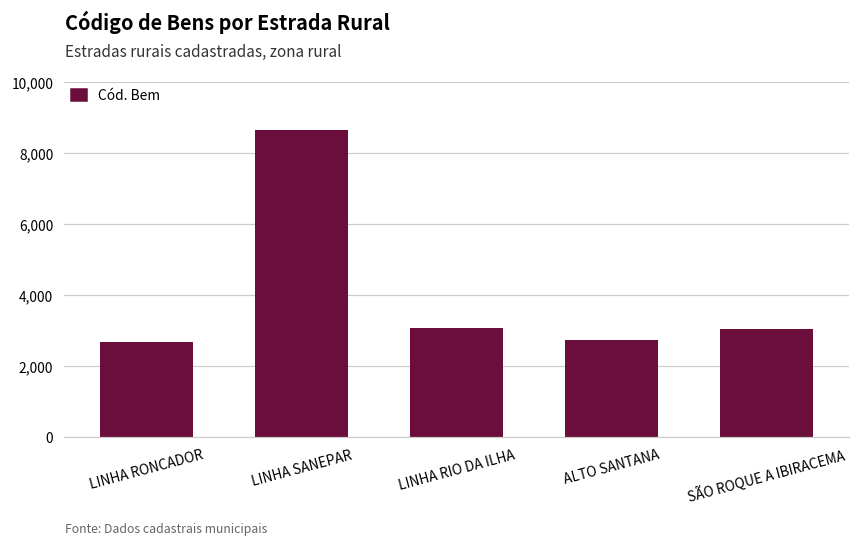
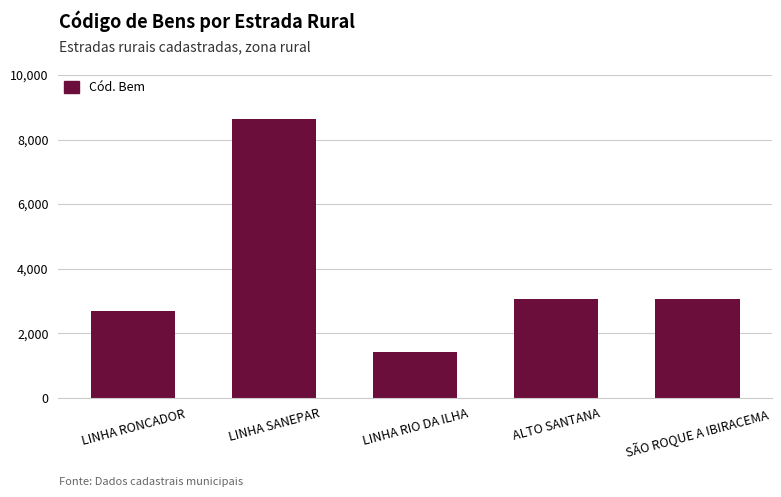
LINHA RIO DA ILHA: 3,100 -> 1,400
ALTO SANTANA: 2,700 -> 3,100
